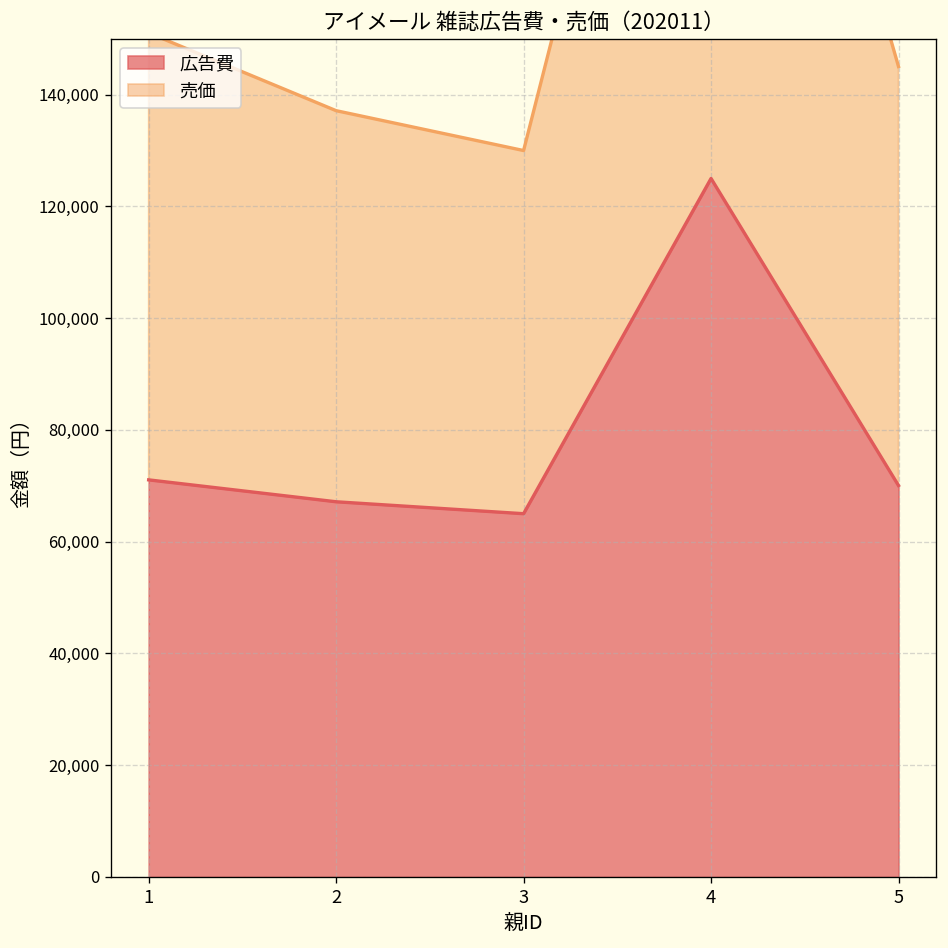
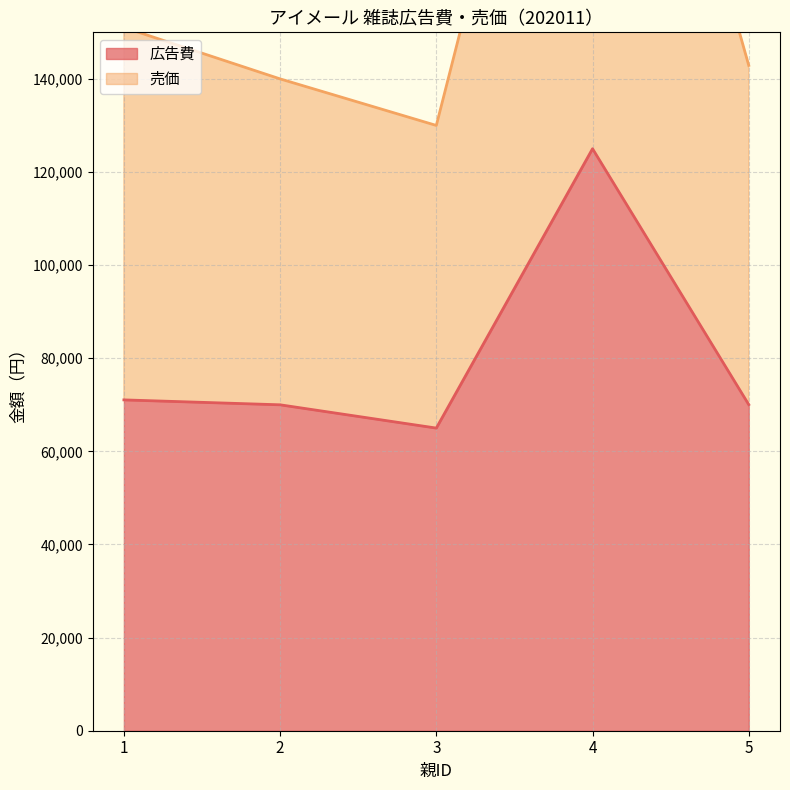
広告費, 2: 67,000 -> 70,000
売価, 5: 75,000 -> 73,000
